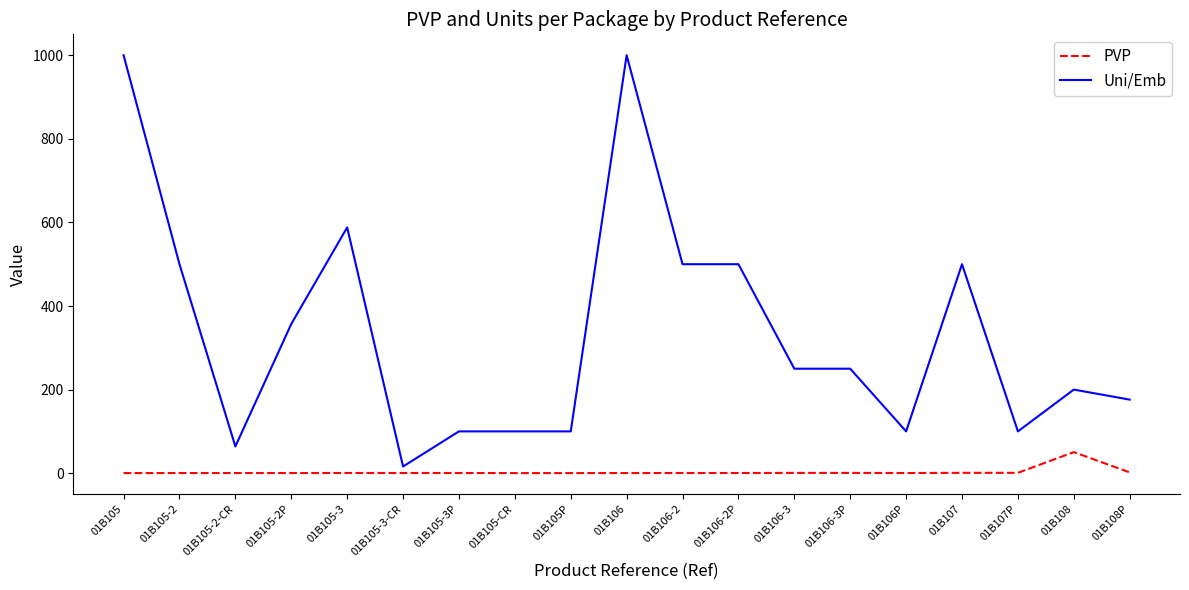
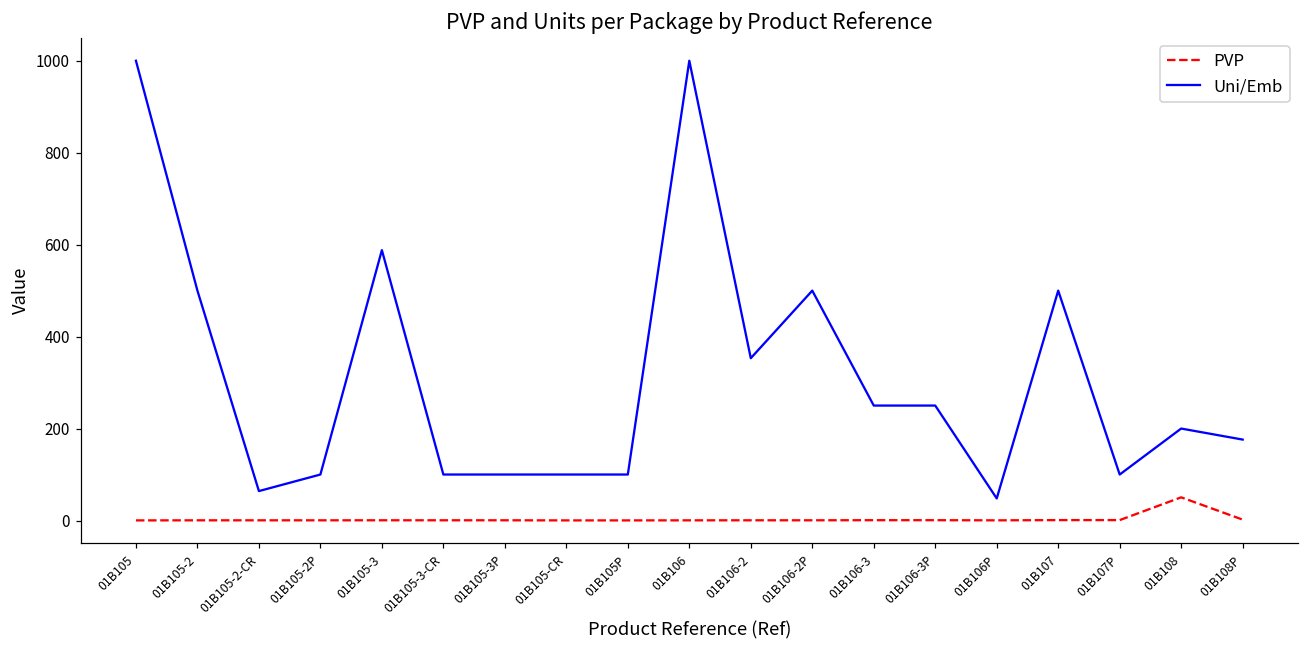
Uni/Emb, 01B105-2P: 360 -> 100
Uni/Emb, 01B105-3-CR: 20 -> 100
Uni/Emb, 01B106-2: 500 -> 350
Uni/Emb, 01B106P: 100 -> 50
